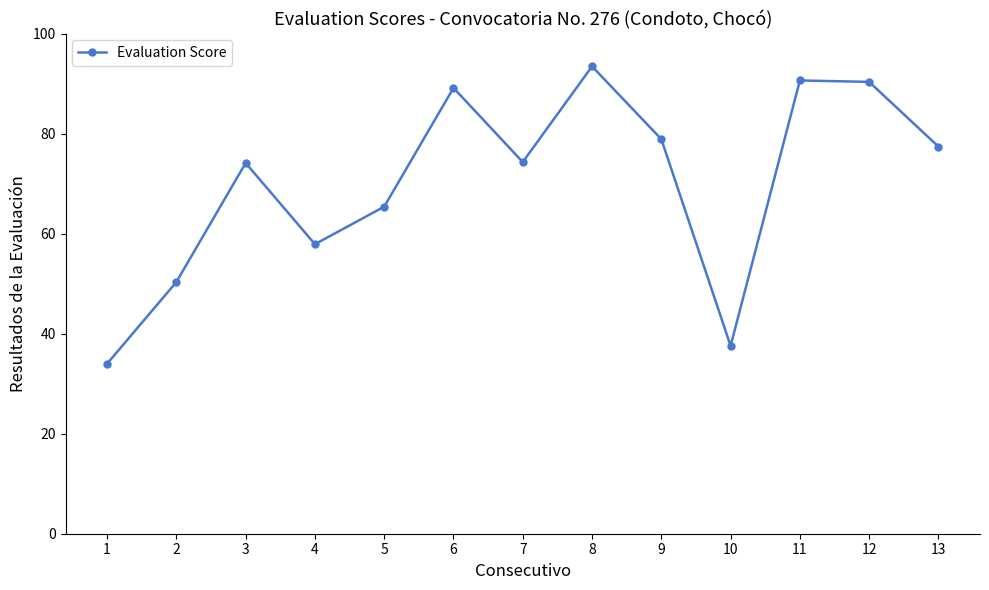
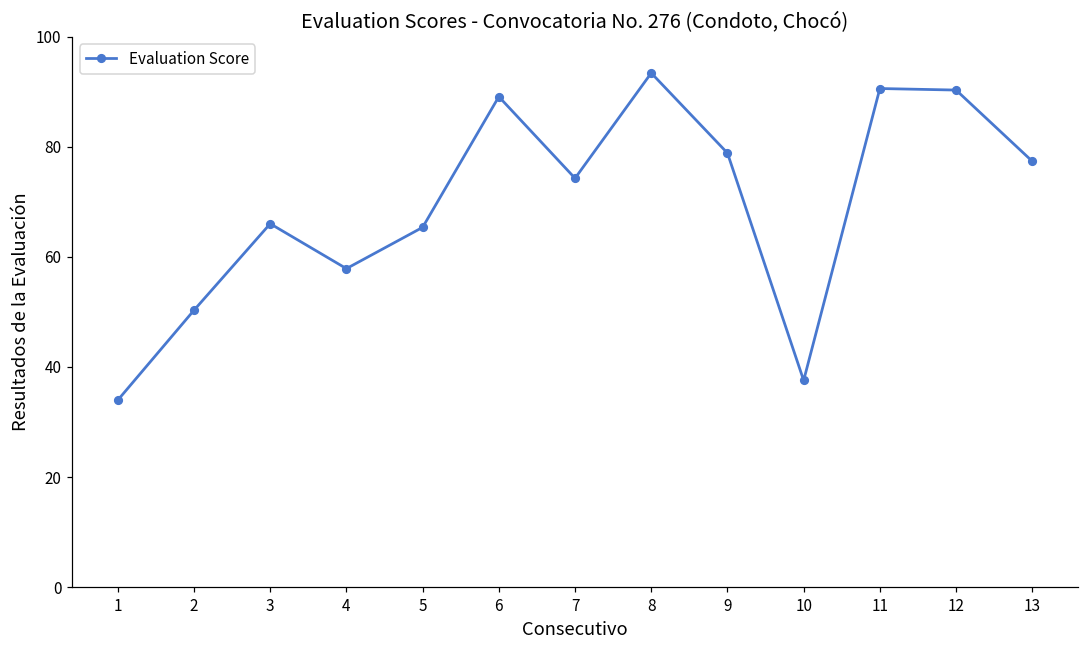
3: 74 -> 66
